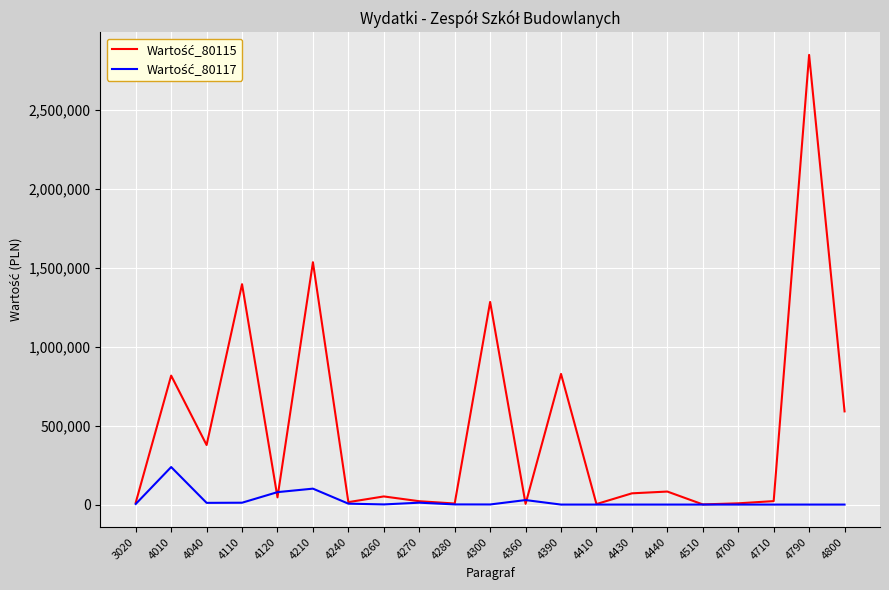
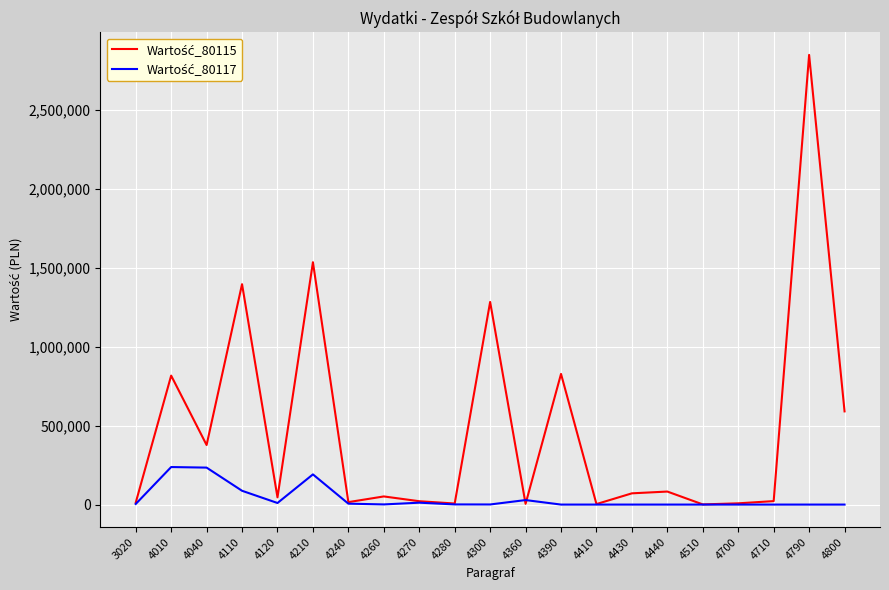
Wartość_80117, 4040: 10,000 -> 230,000
Wartość_80117, 4110: 10,000 -> 90,000
Wartość_80117, 4120: 80,000 -> 10,000
Wartość_80117, 4210: 100,000 -> 190,000
